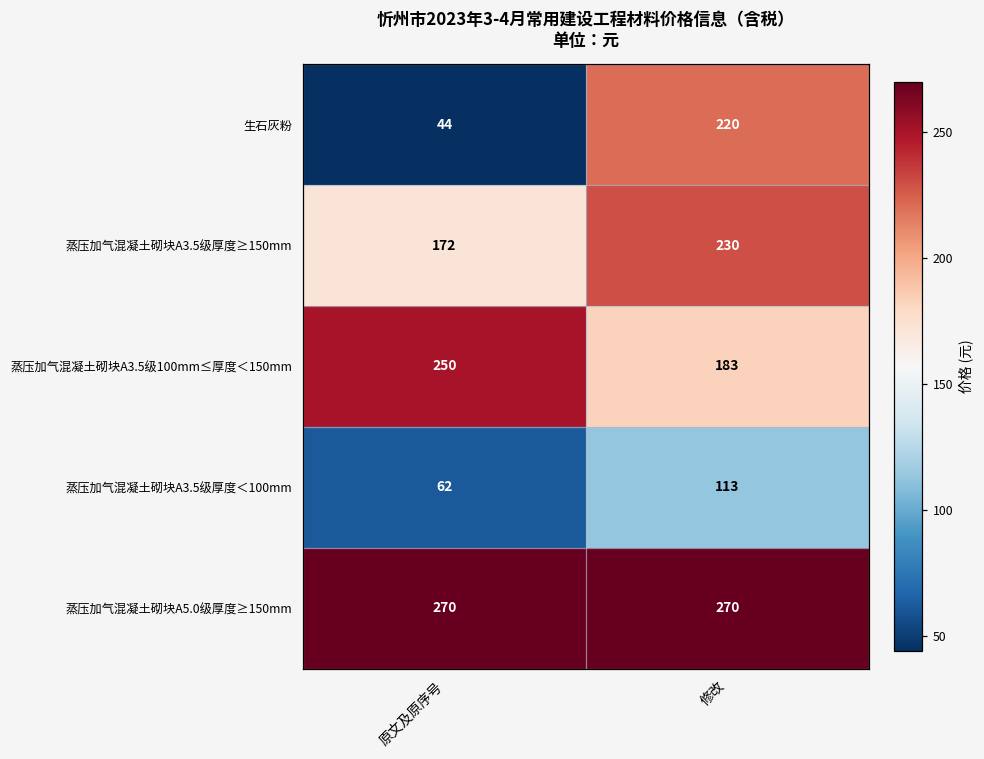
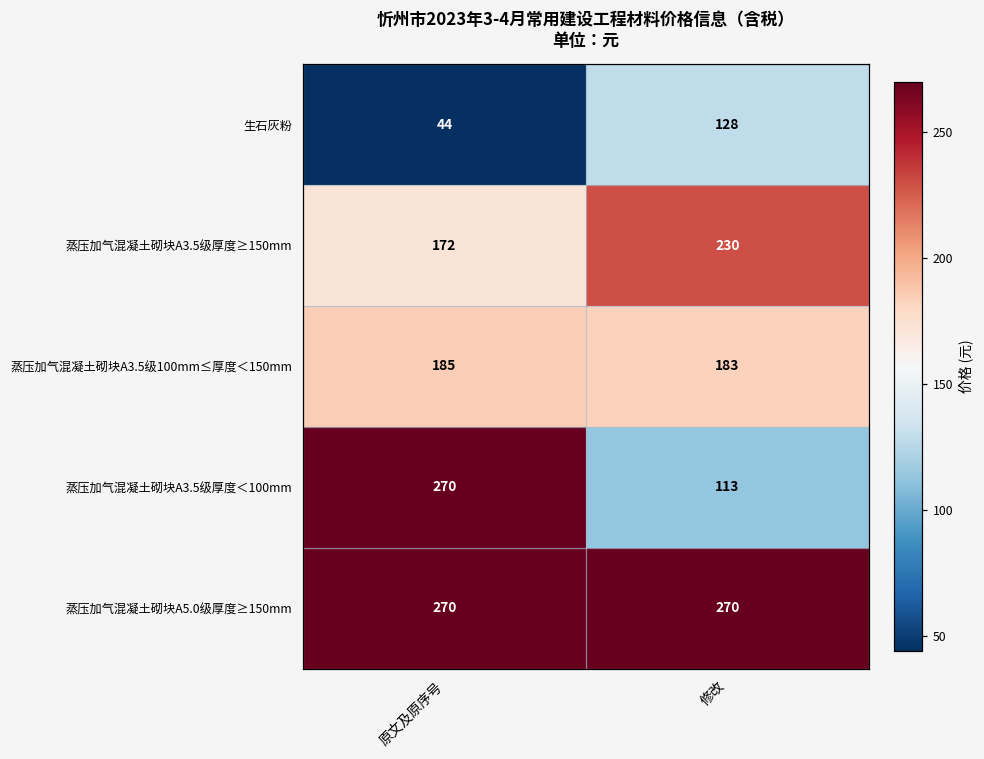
生石灰粉, 修改: 220 -> 128
蒸压加气混凝土砌块A3.5级100mm≤厚度＜150mm, 原文及原序号: 250 -> 185
蒸压加气混凝土砌块A3.5级厚度＜100mm, 原文及原序号: 62 -> 270
